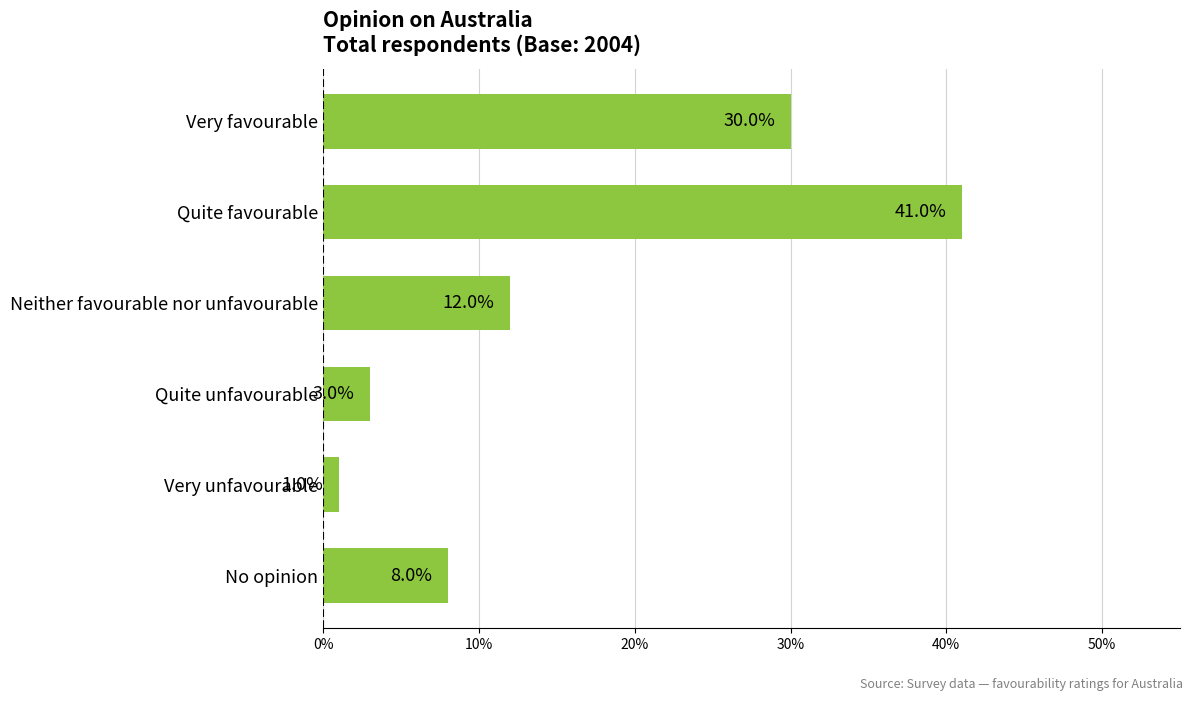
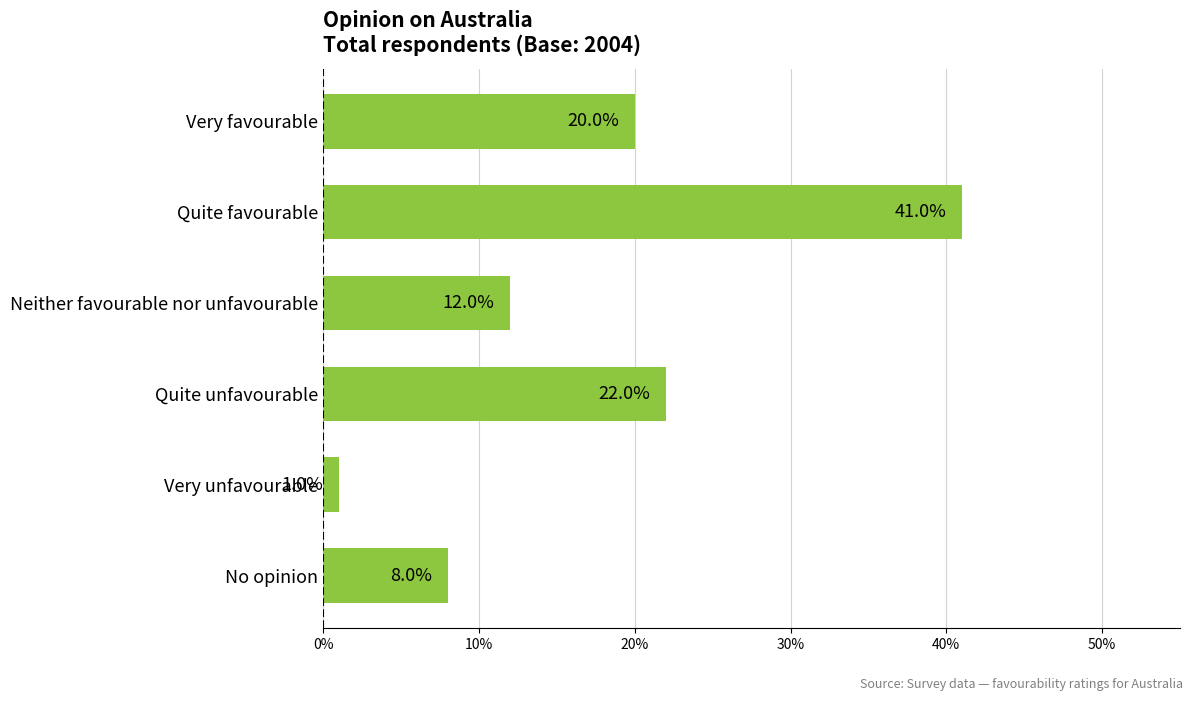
Very favourable: 30.0% -> 20.0%
Quite unfavourable: 3.0% -> 22.0%
